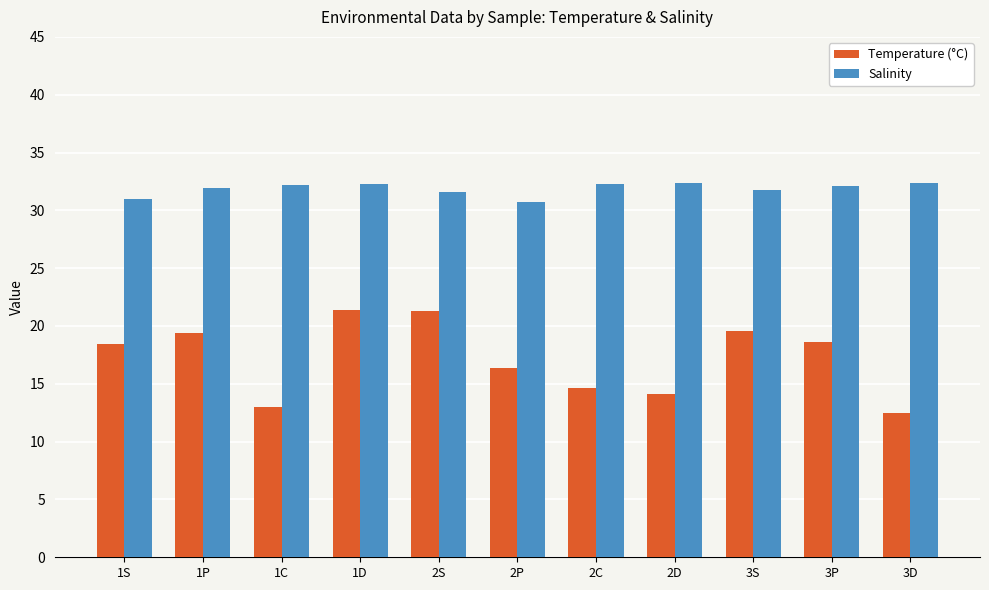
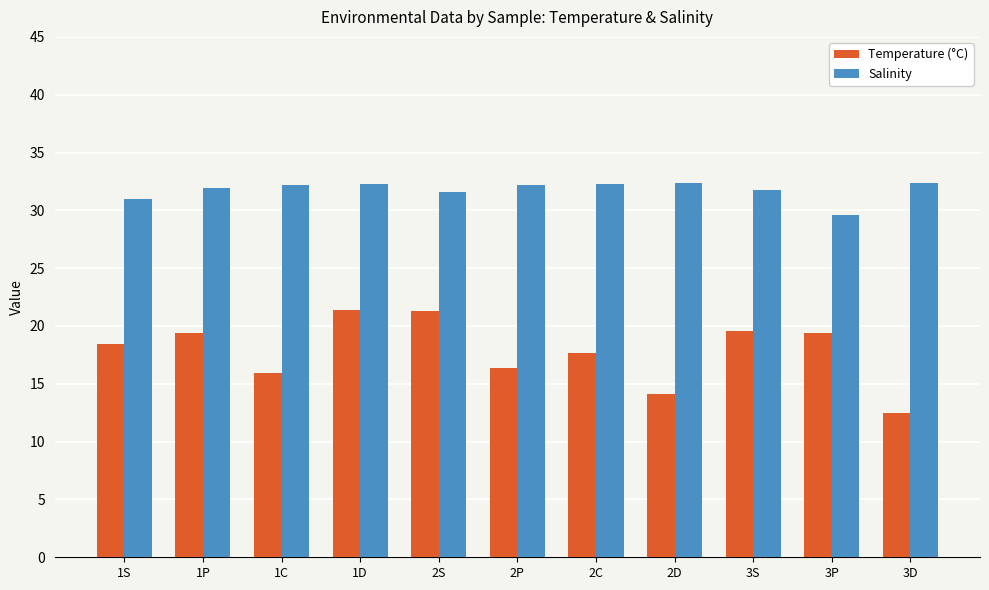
Temperature (°C), 1C: 13.0 -> 15.9
Salinity, 2P: 30.7 -> 32.2
Temperature (°C), 2C: 14.6 -> 17.7
Temperature (°C), 3P: 18.6 -> 19.4
Salinity, 3P: 32.1 -> 29.6
